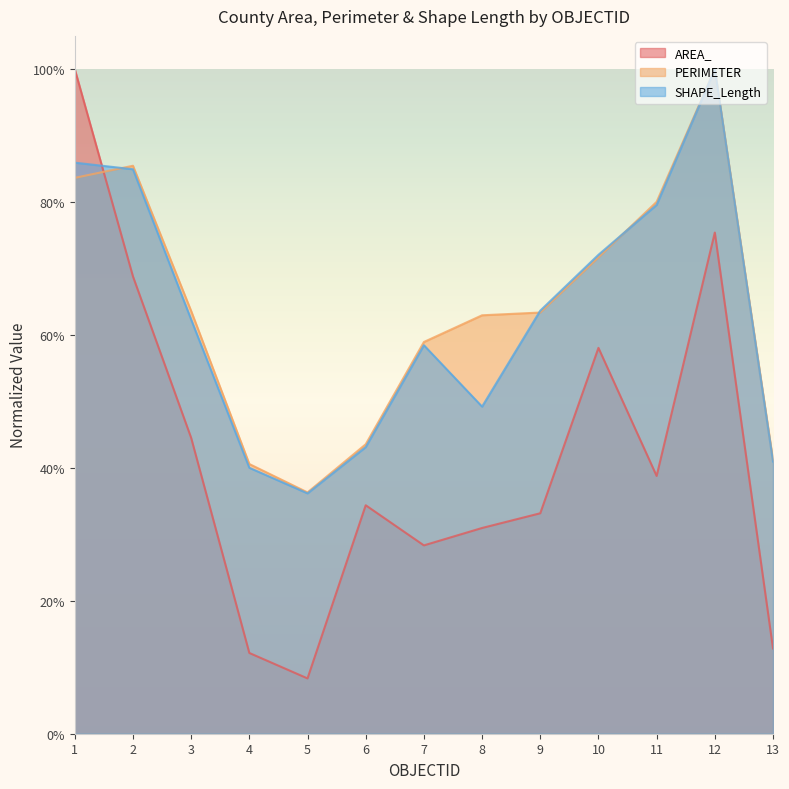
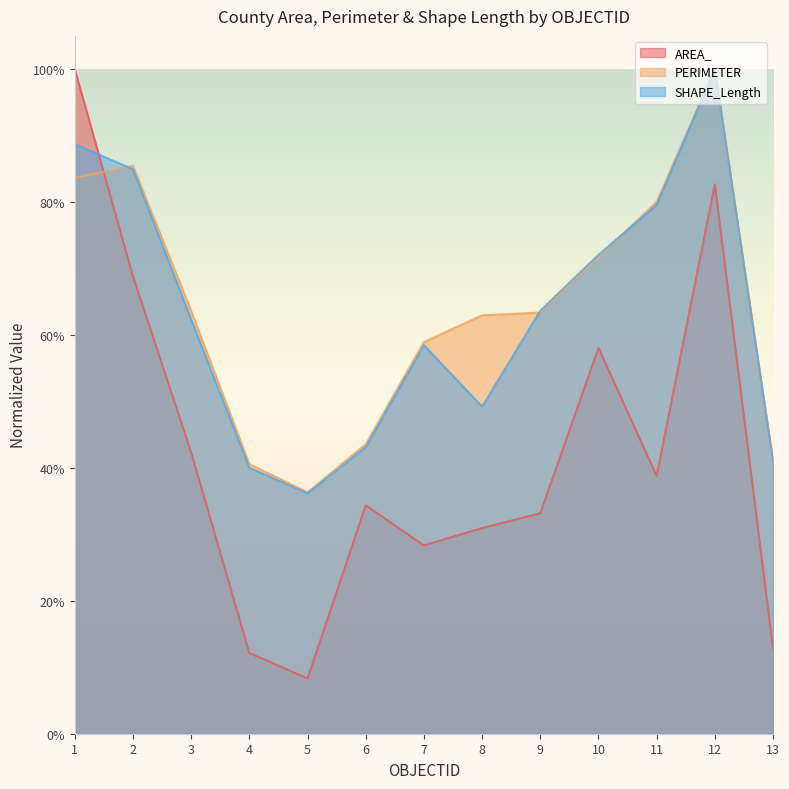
SHAPE_Length, 1: 86% -> 89%
AREA_, 3: 45% -> 42%
AREA_, 12: 75% -> 83%
